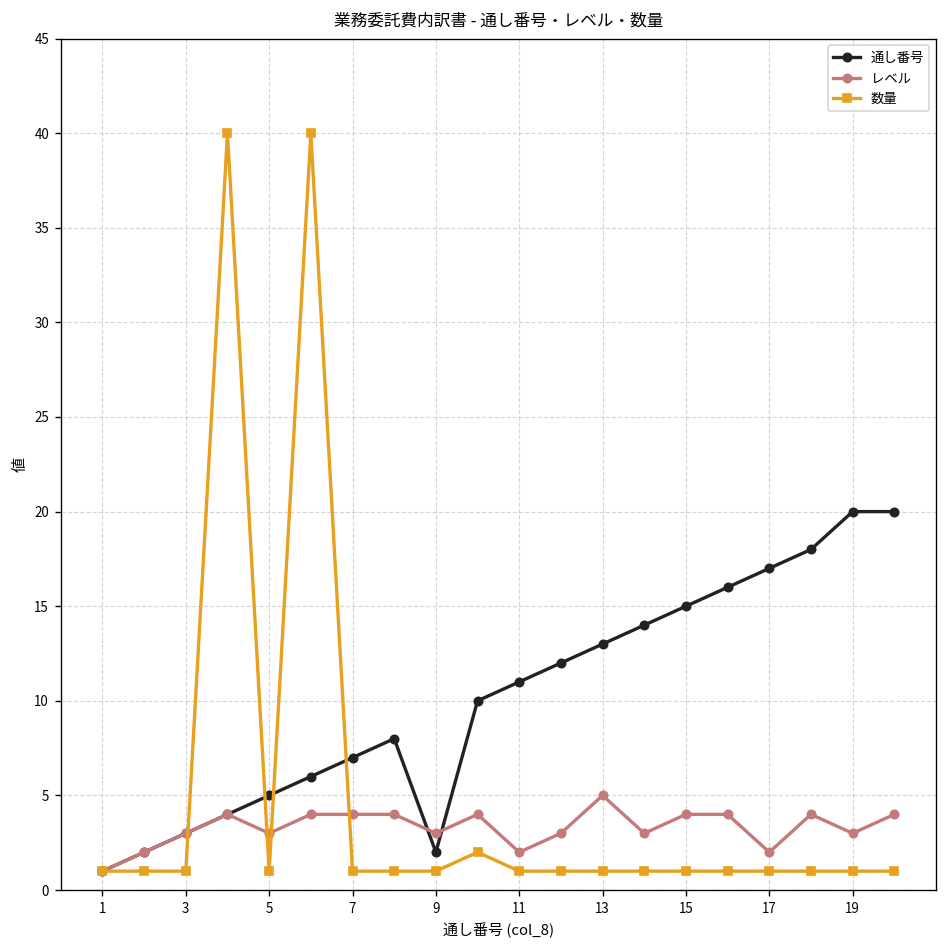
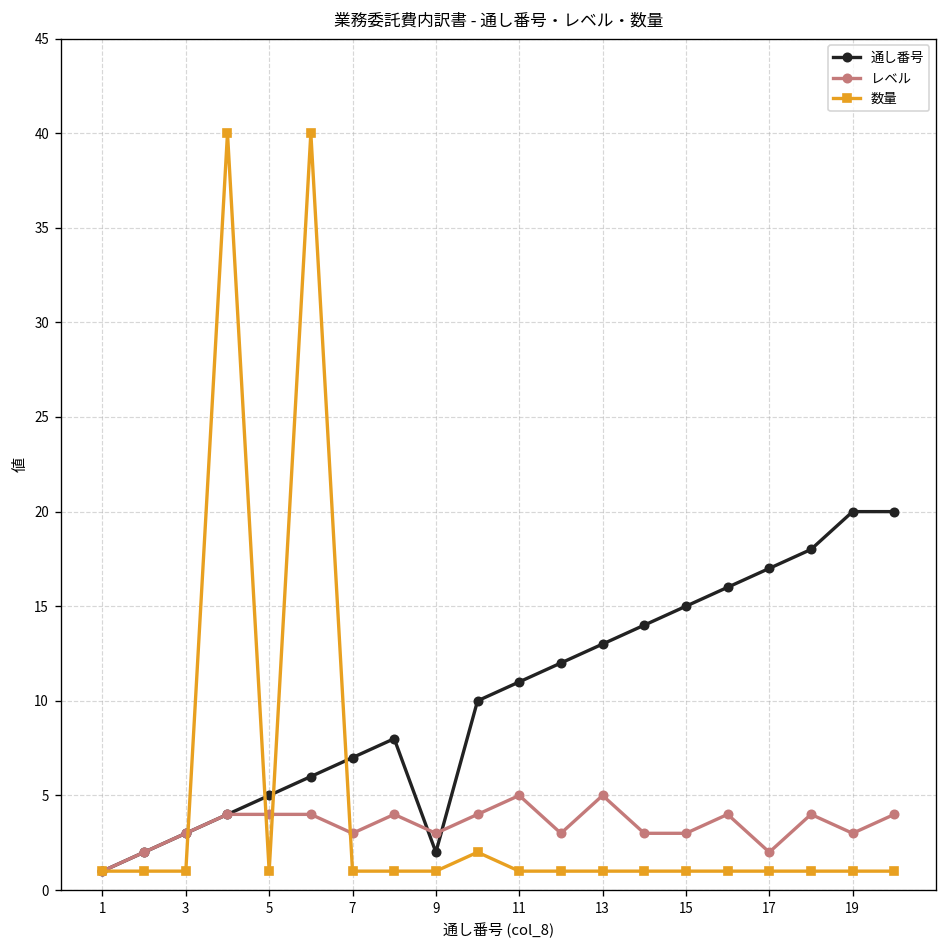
レベル, 5: 3 -> 4
レベル, 7: 4 -> 3
レベル, 11: 2 -> 5
レベル, 15: 4 -> 3
